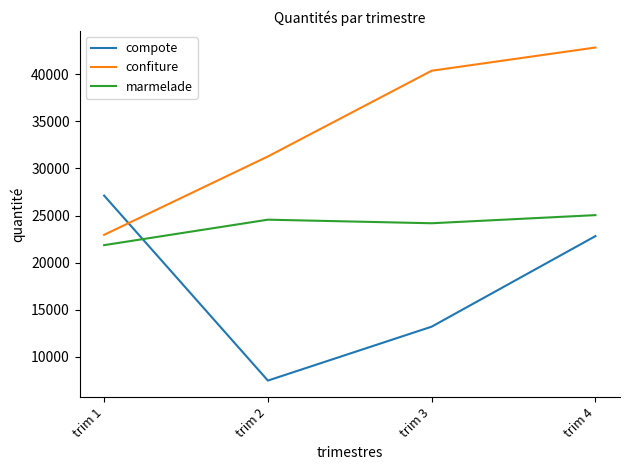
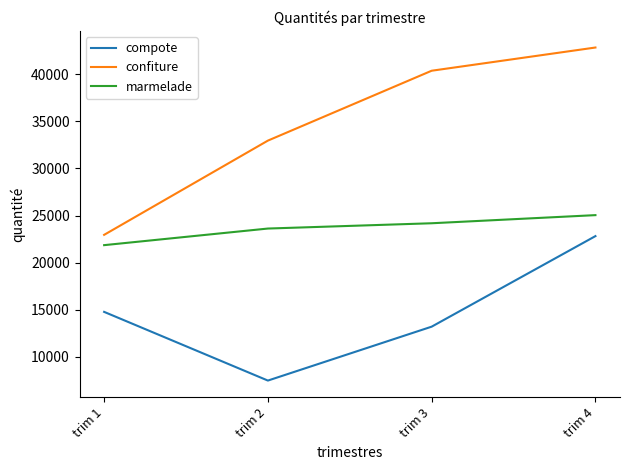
compote, trim 1: 27000 -> 15000
confiture, trim 2: 31000 -> 33000
marmelade, trim 2: 25000 -> 24000
